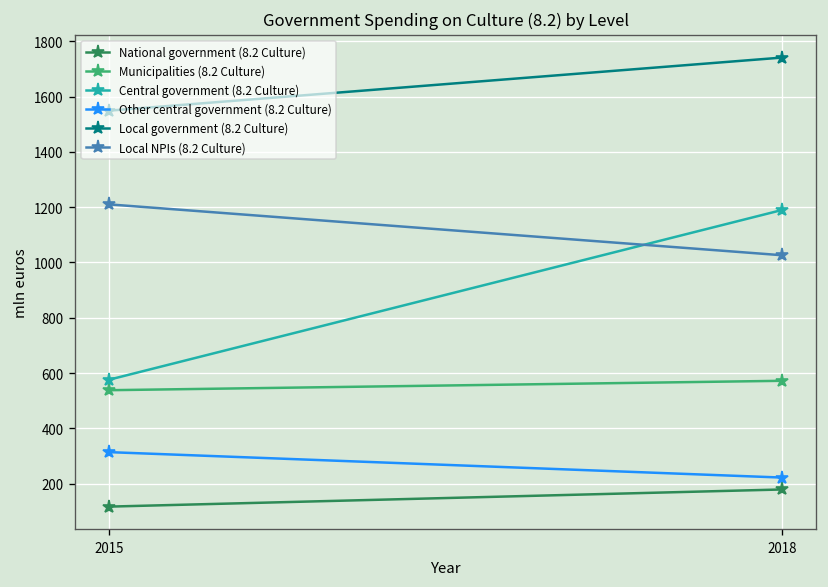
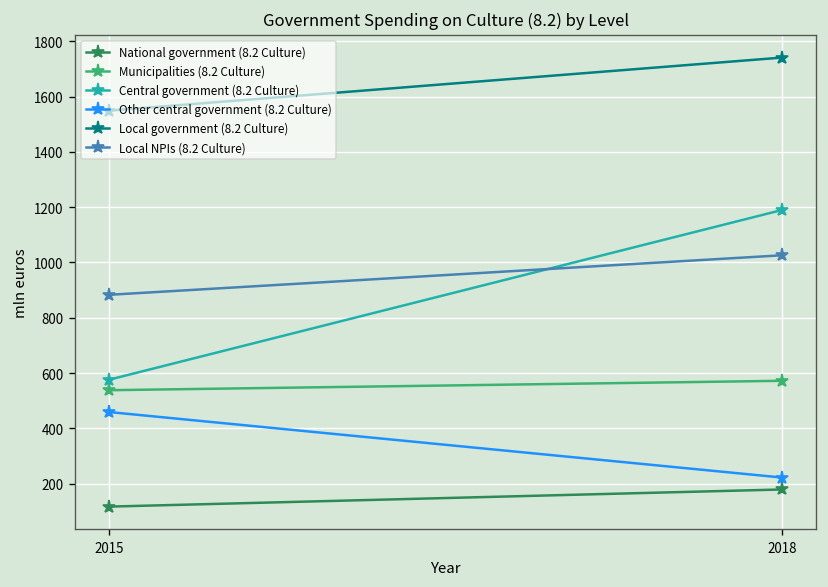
Other central government (8.2 Culture), 2015: 310 -> 460
Local NPIs (8.2 Culture), 2015: 1210 -> 880
